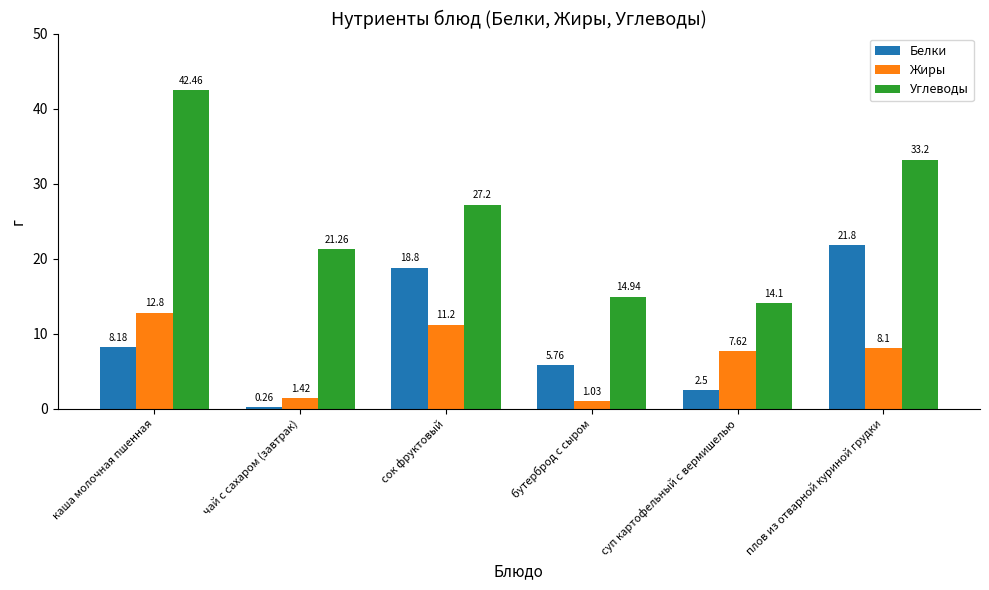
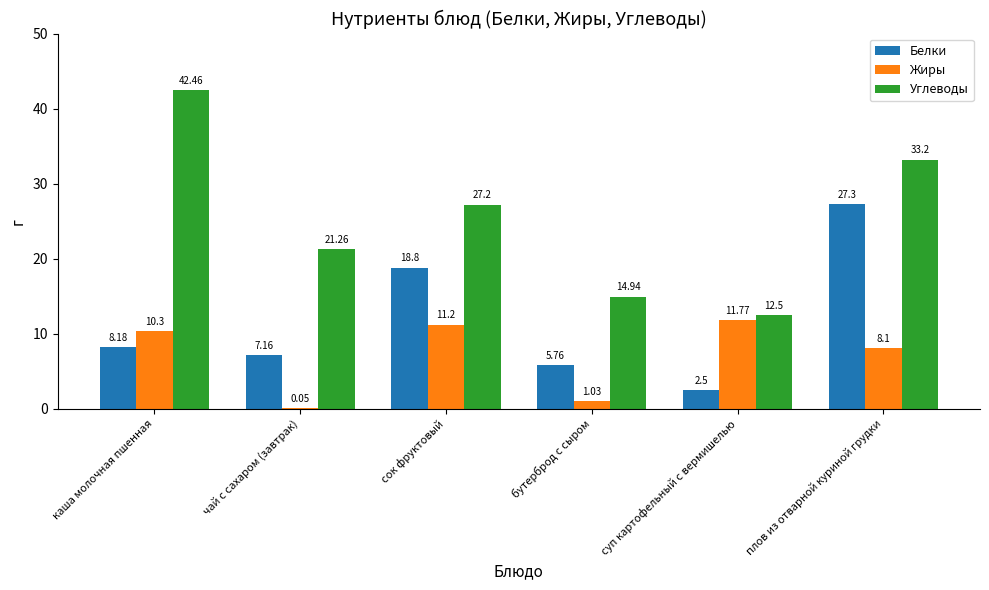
Жиры, каша молочная пшенная: 12.8 -> 10.3
Белки, чай с сахаром (завтрак): 0.26 -> 7.16
Жиры, чай с сахаром (завтрак): 1.42 -> 0.05
Жиры, суп картофельный с вермишелью: 7.62 -> 11.77
Углеводы, суп картофельный с вермишелью: 14.1 -> 12.5
Белки, плов из отварной куриной грудки: 21.8 -> 27.3
